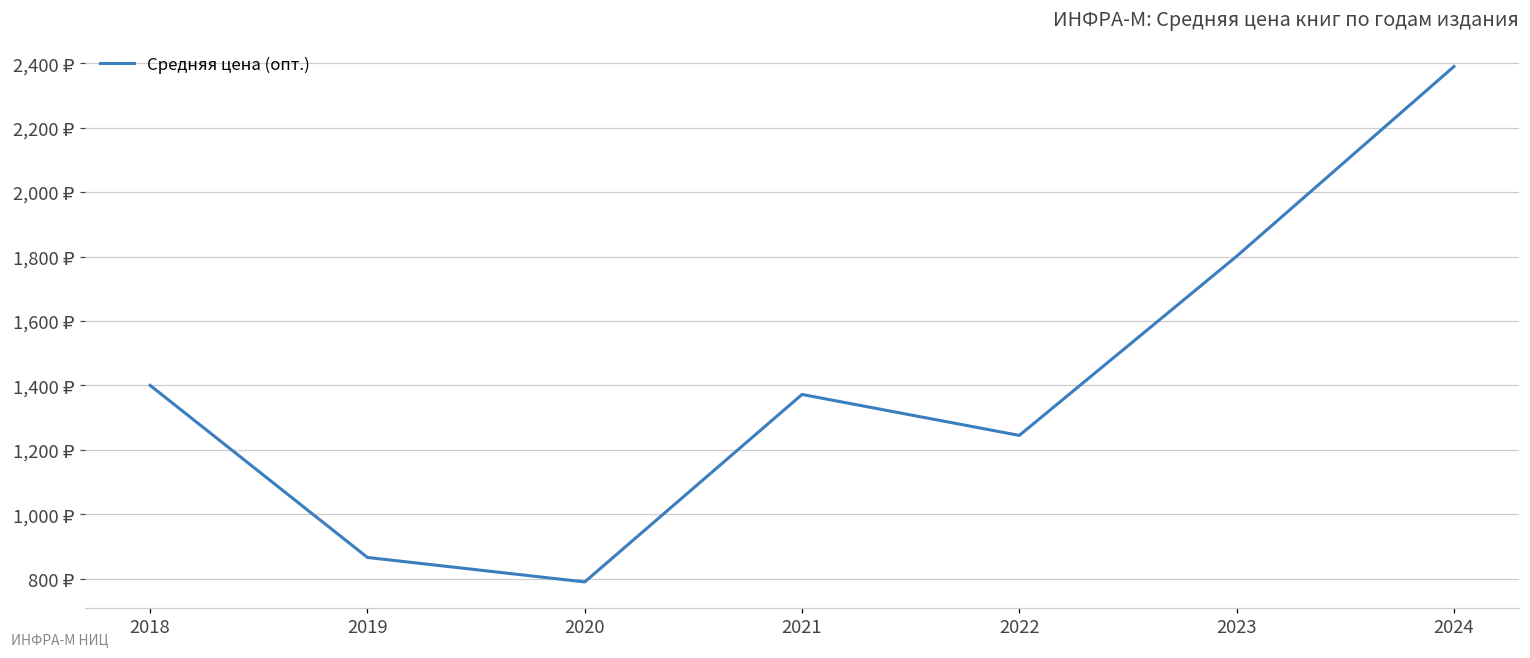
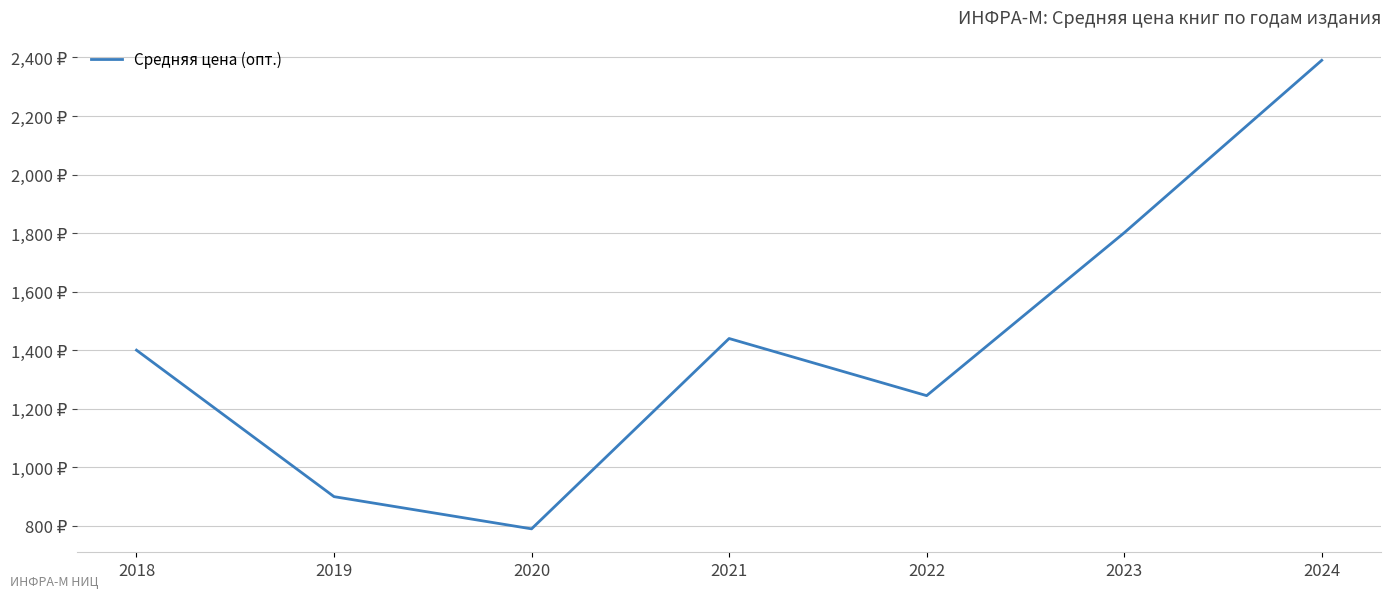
2019: 870 ₽ -> 900 ₽
2021: 1,370 ₽ -> 1,440 ₽
